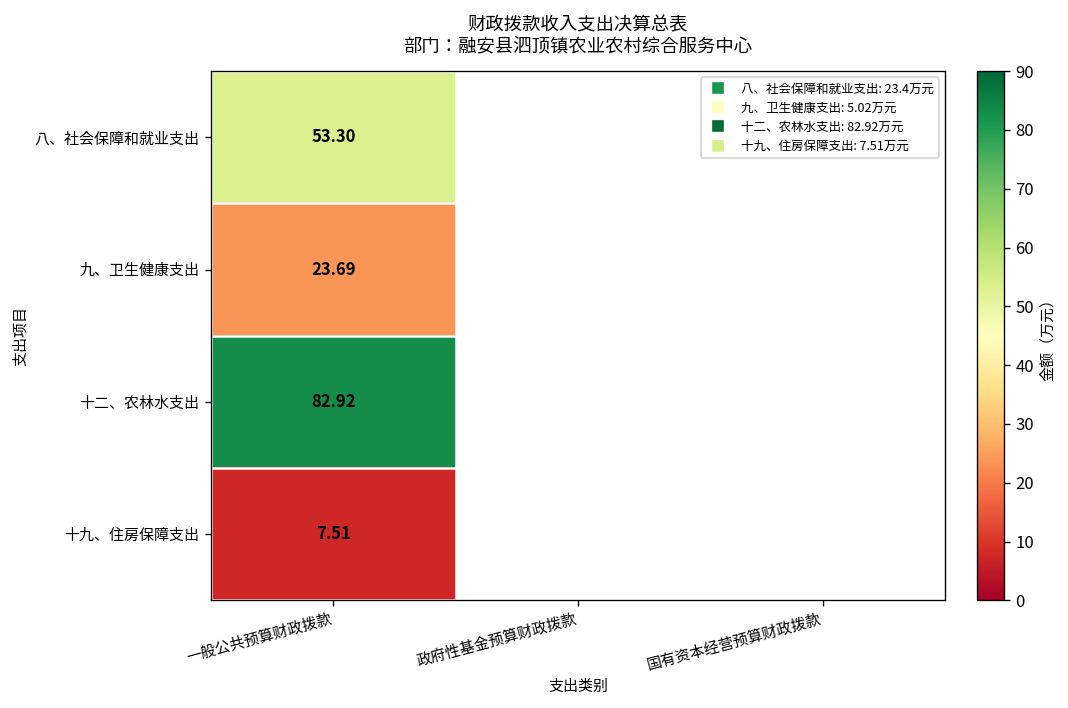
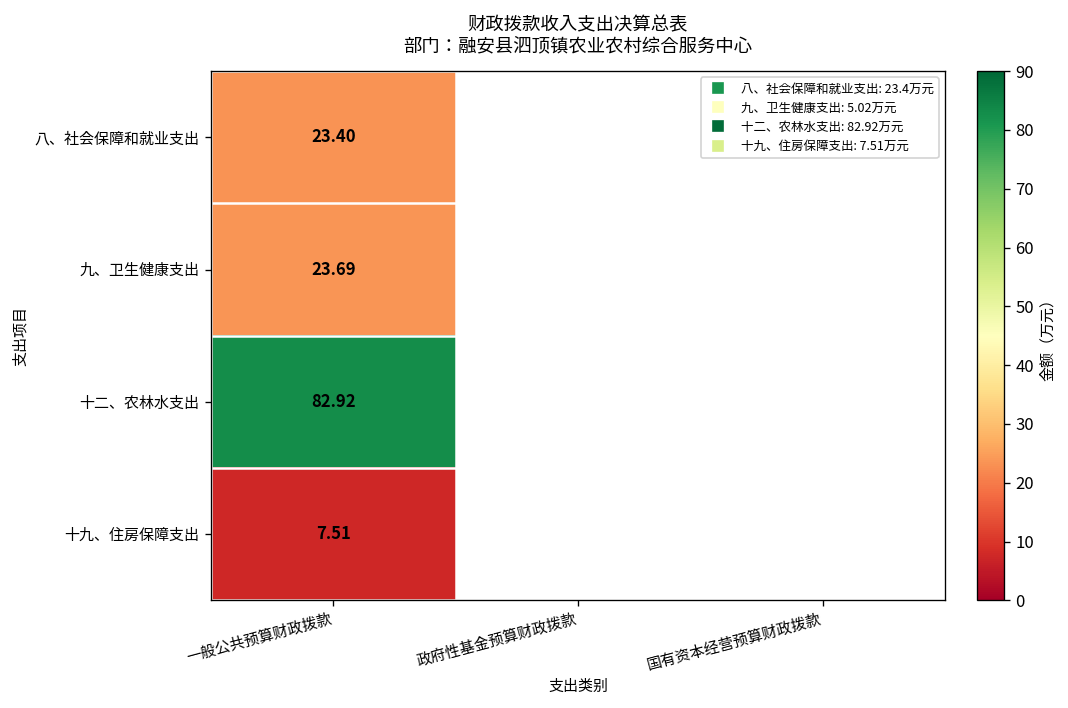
八、社会保障和就业支出, 一般公共预算财政拨款: 53.30 -> 23.40
